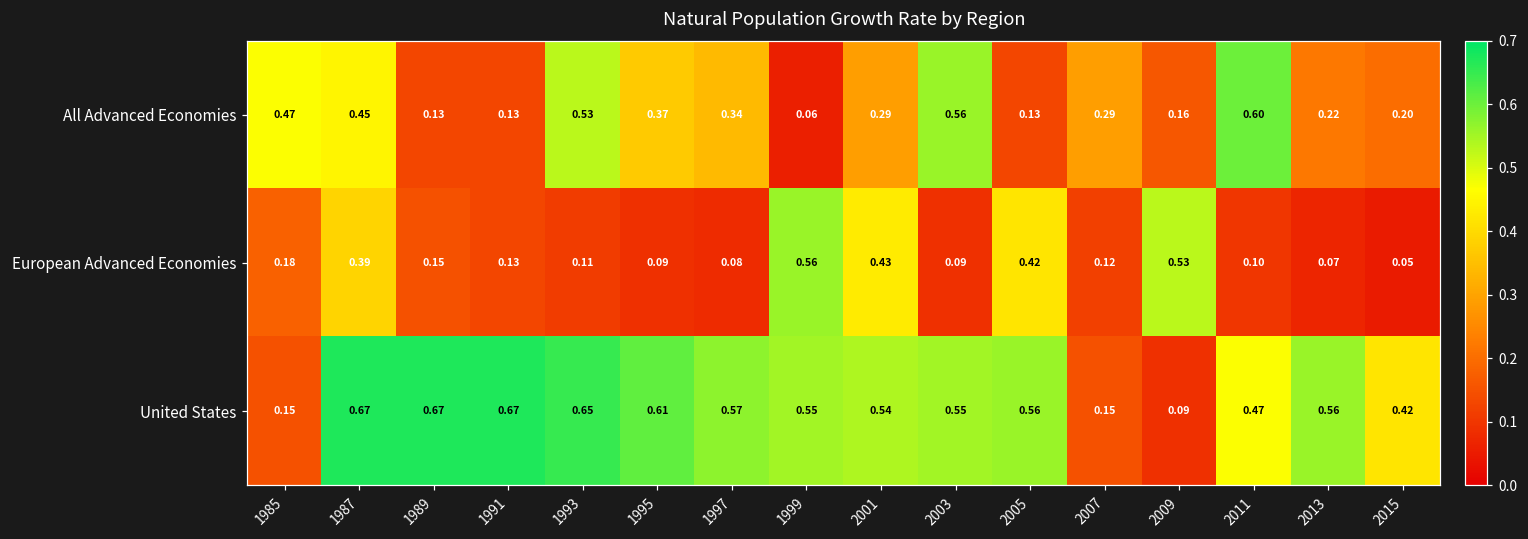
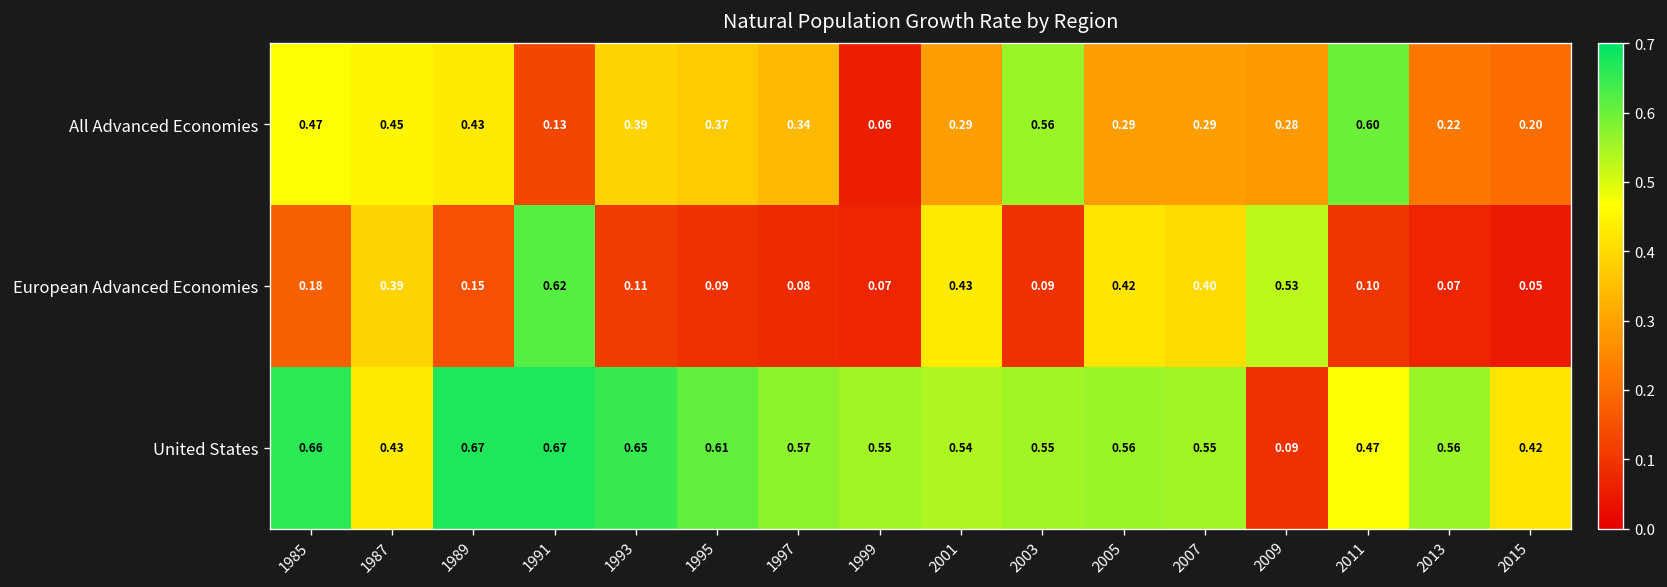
All Advanced Economies, 1989: 0.13 -> 0.43
All Advanced Economies, 1993: 0.53 -> 0.39
All Advanced Economies, 2005: 0.13 -> 0.29
All Advanced Economies, 2009: 0.16 -> 0.28
European Advanced Economies, 1991: 0.13 -> 0.62
European Advanced Economies, 1999: 0.56 -> 0.07
European Advanced Economies, 2007: 0.12 -> 0.40
United States, 1985: 0.15 -> 0.66
United States, 1987: 0.67 -> 0.43
United States, 2007: 0.15 -> 0.55
